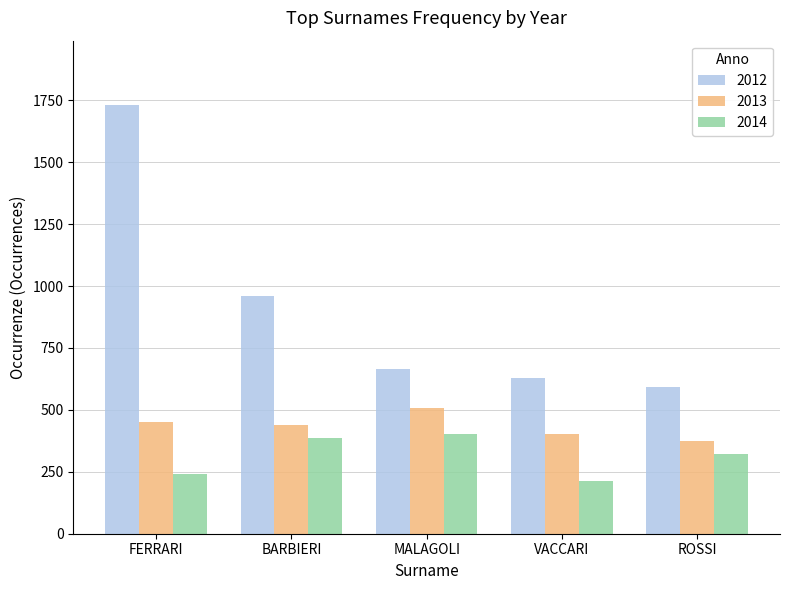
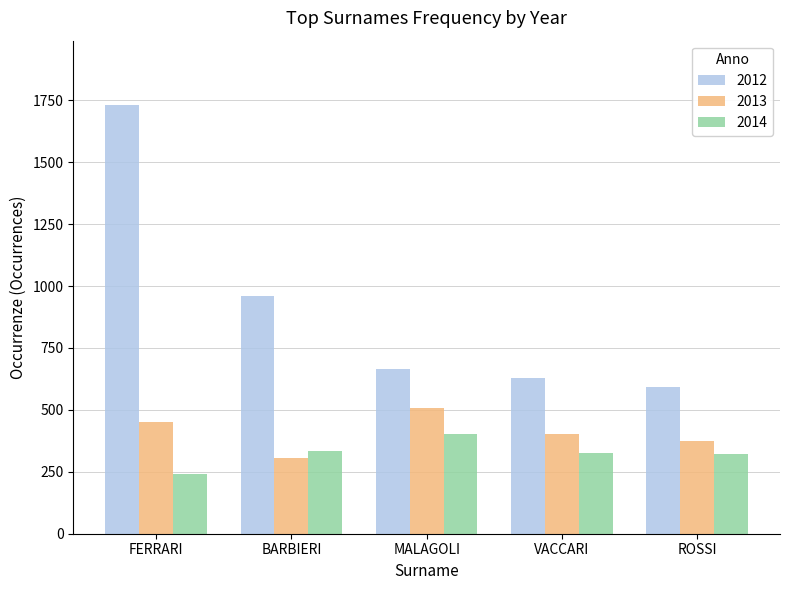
2013, BARBIERI: 440 -> 300
2014, BARBIERI: 390 -> 340
2014, VACCARI: 210 -> 330
